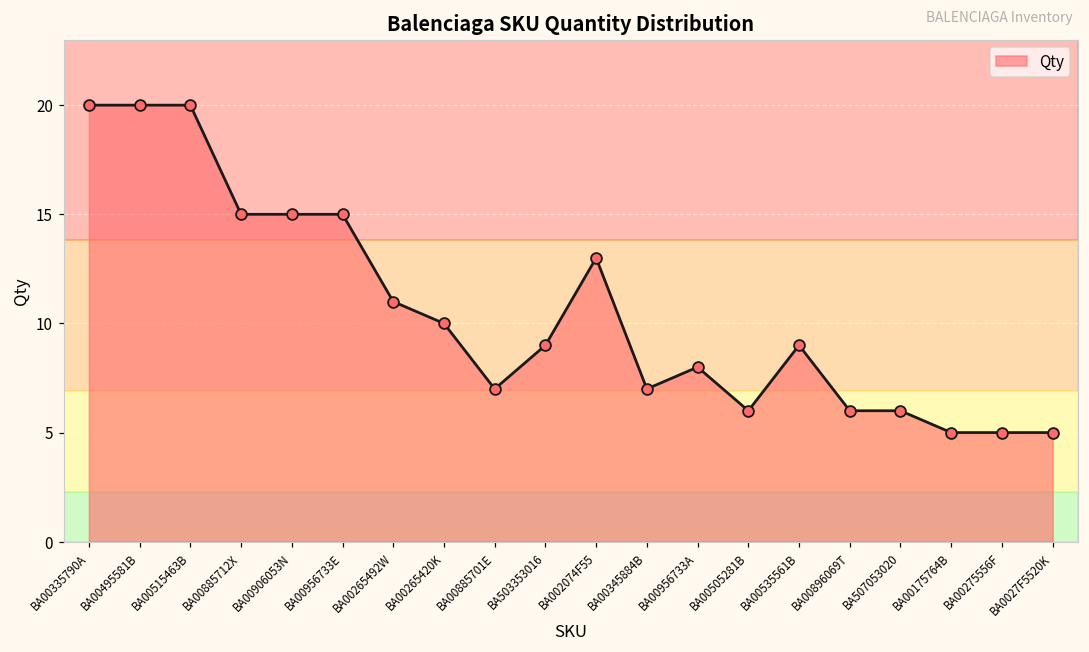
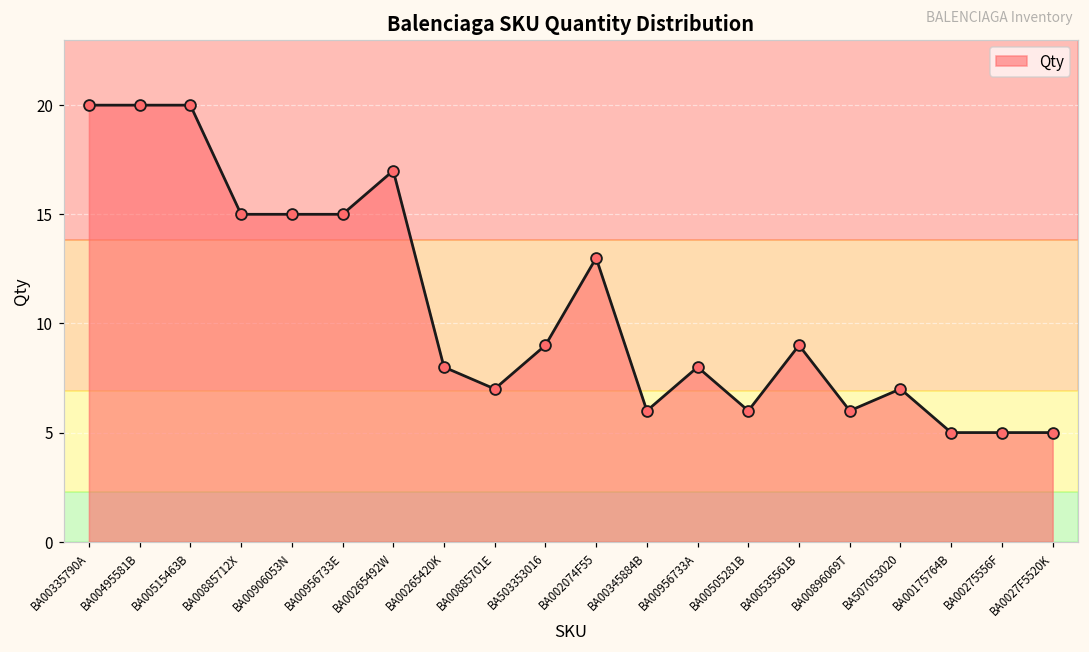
BA00265492W: 11 -> 17
BA00265420K: 10 -> 8
BA00345884B: 7 -> 6
BA507053020: 6 -> 7
